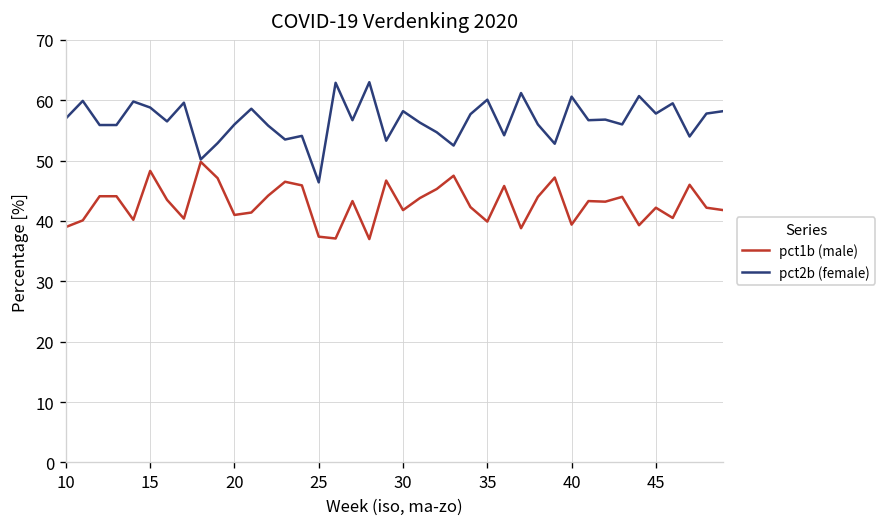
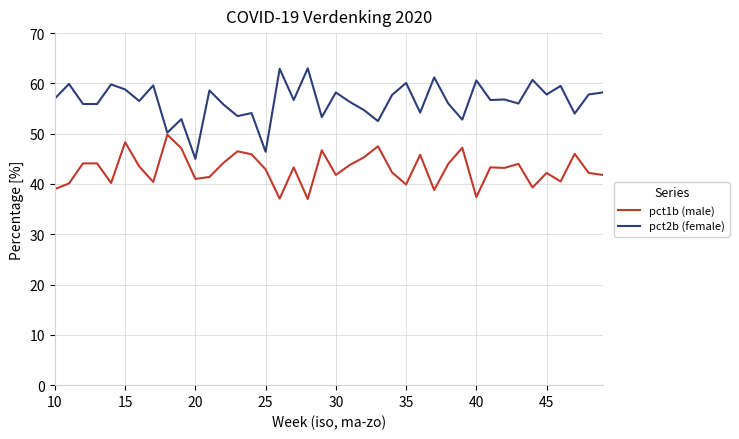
pct2b (female), 20: 56 -> 45
pct1b (male), 25: 37 -> 43
pct1b (male), 40: 39 -> 37
